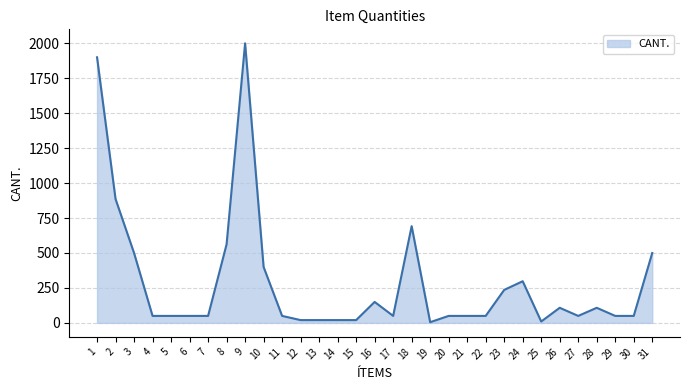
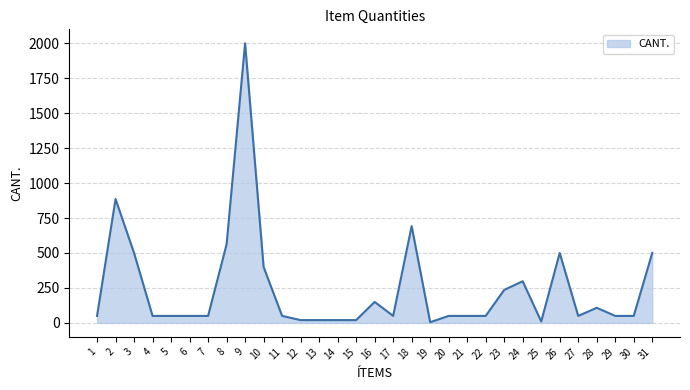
1: 1900 -> 50
26: 110 -> 500
